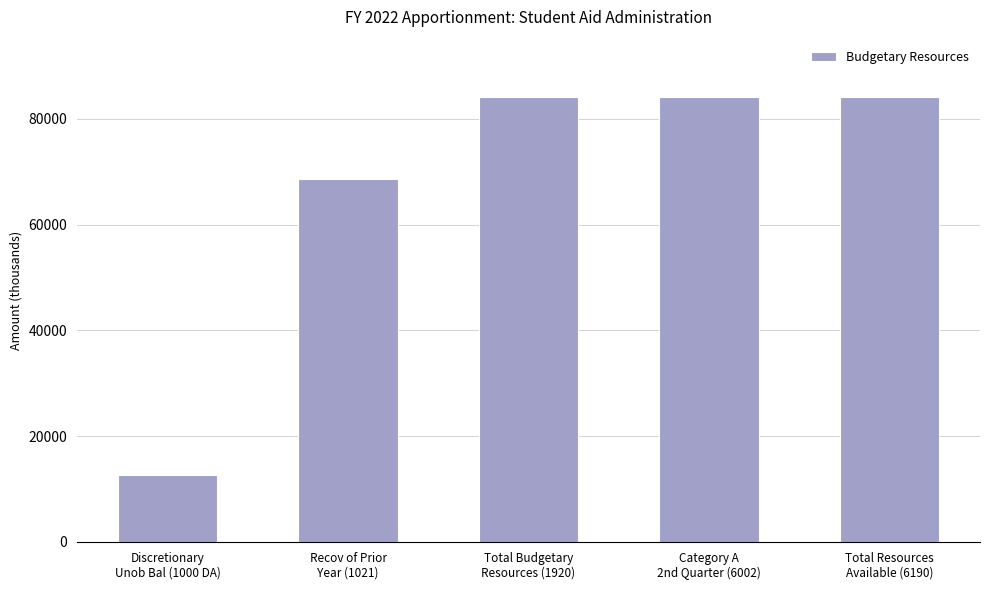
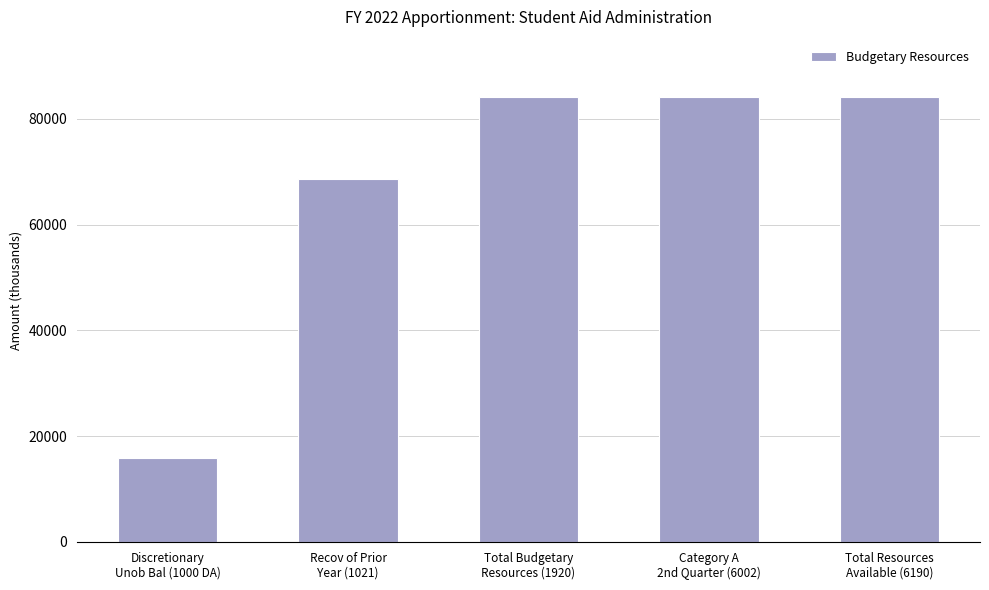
Discretionary Unob Bal (1000 DA): 13000 -> 16000
